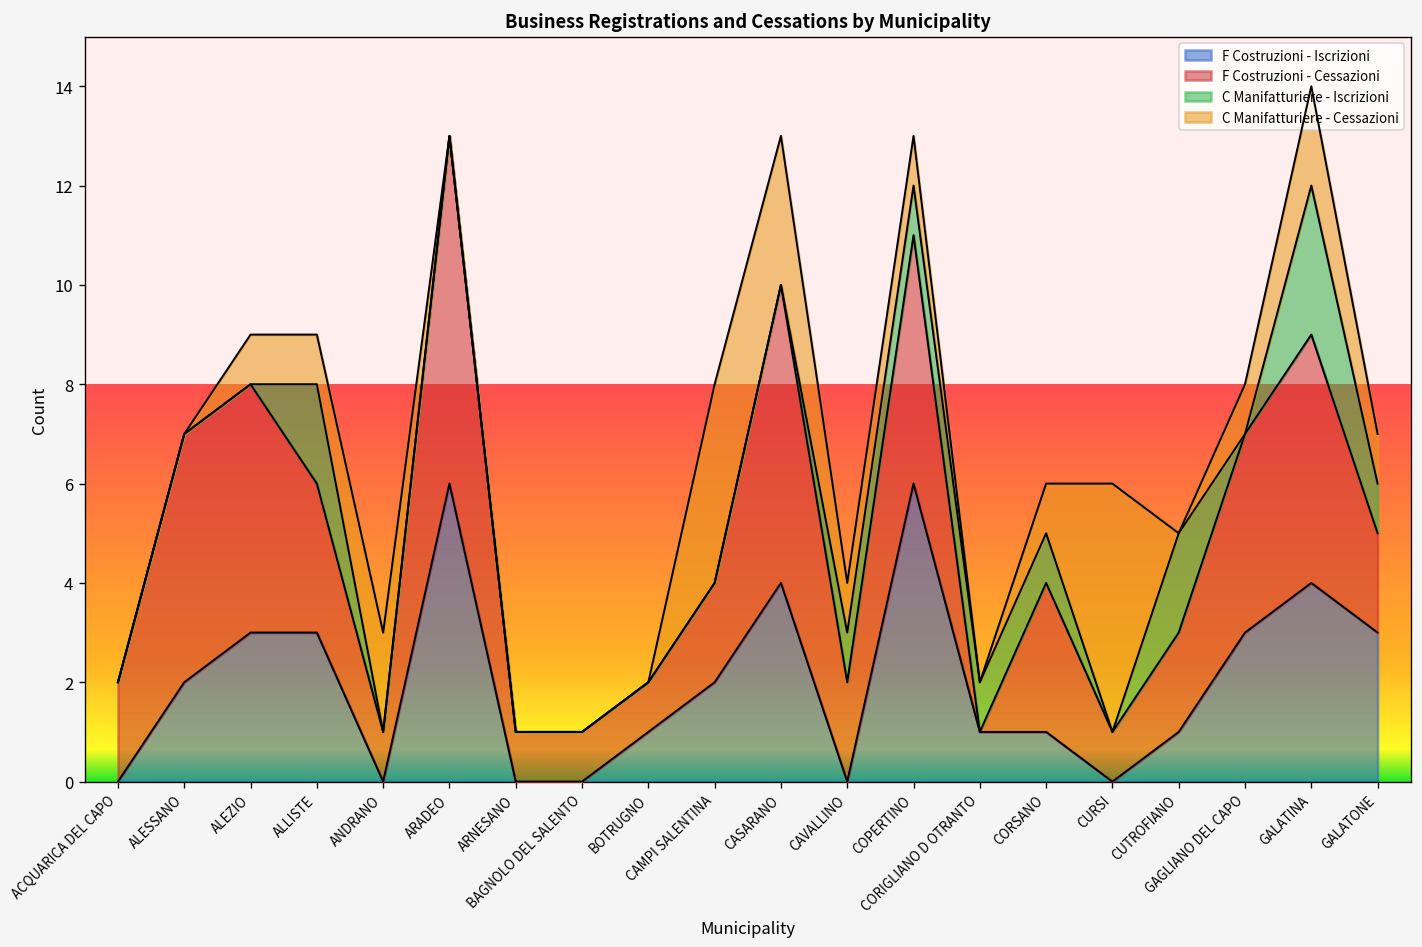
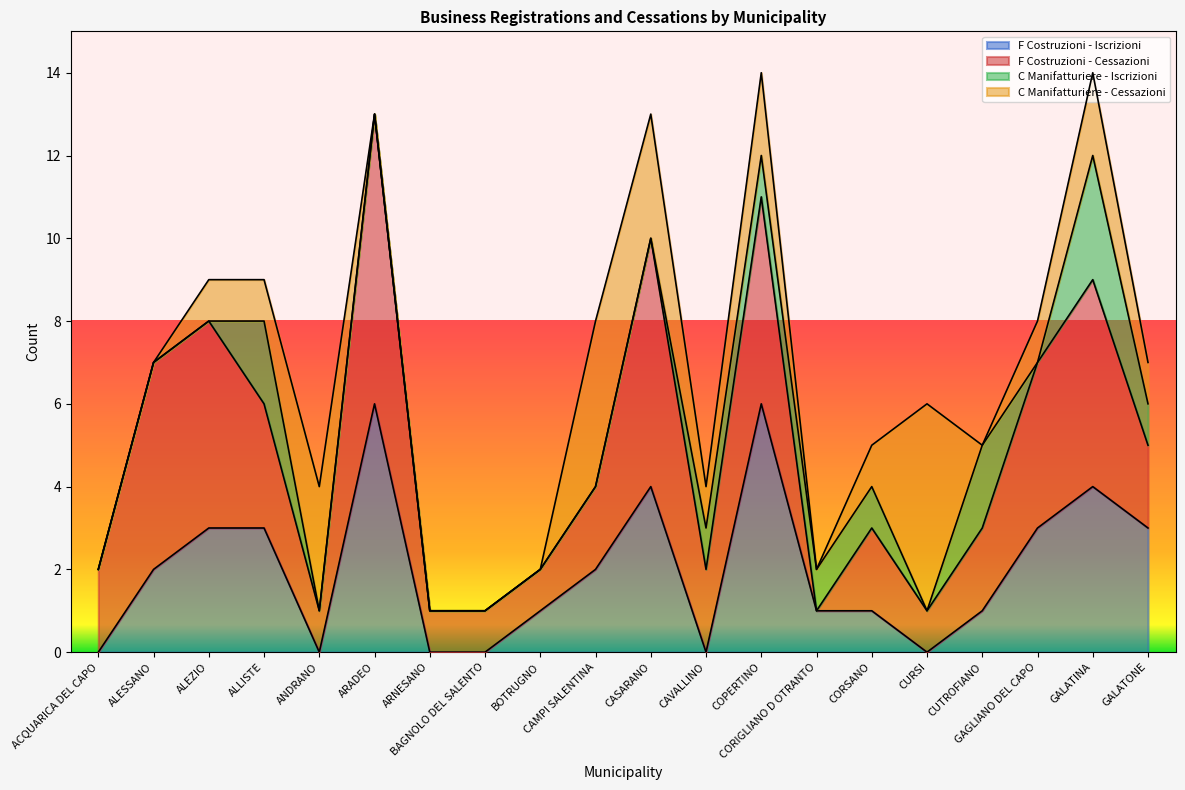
C Manifatturiere - Cessazioni, ANDRANO: 2 -> 3
C Manifatturiere - Cessazioni, COPERTINO: 1 -> 2
F Costruzioni - Cessazioni, CORSANO: 3 -> 2
